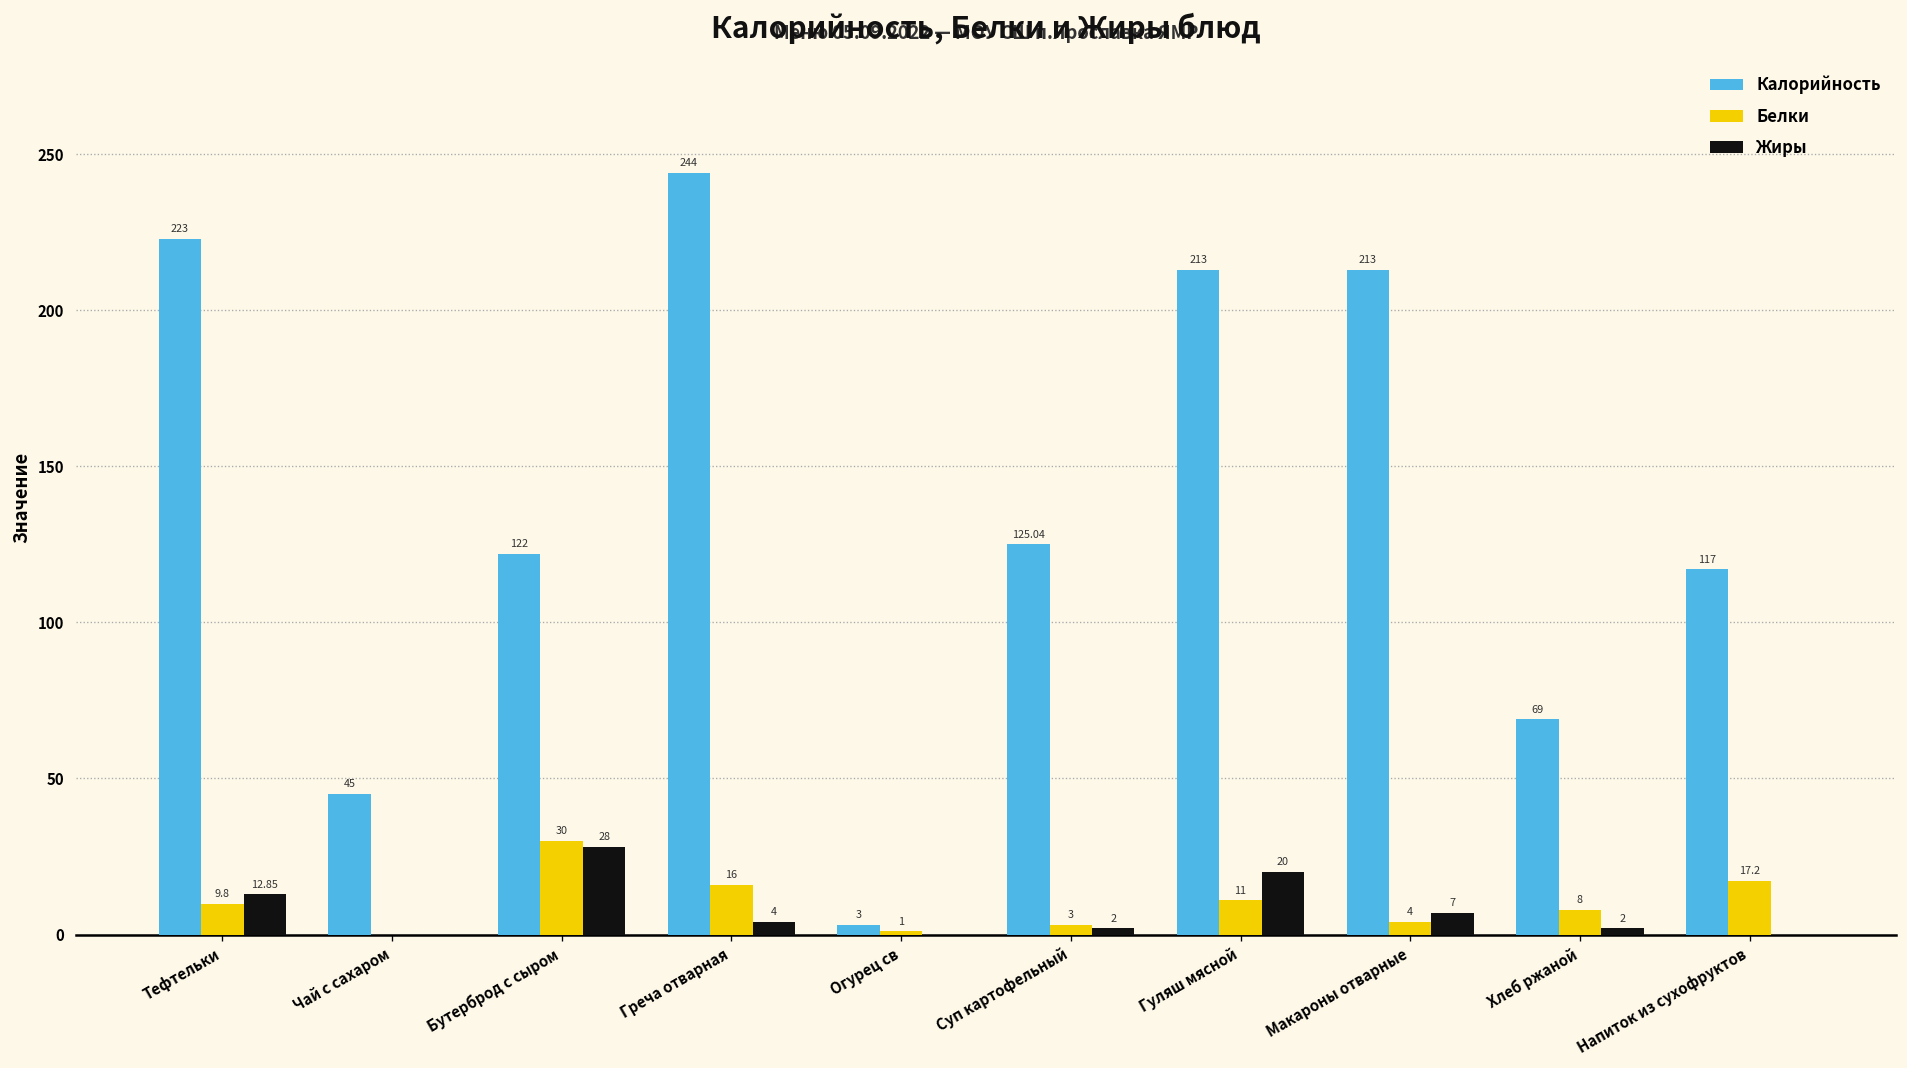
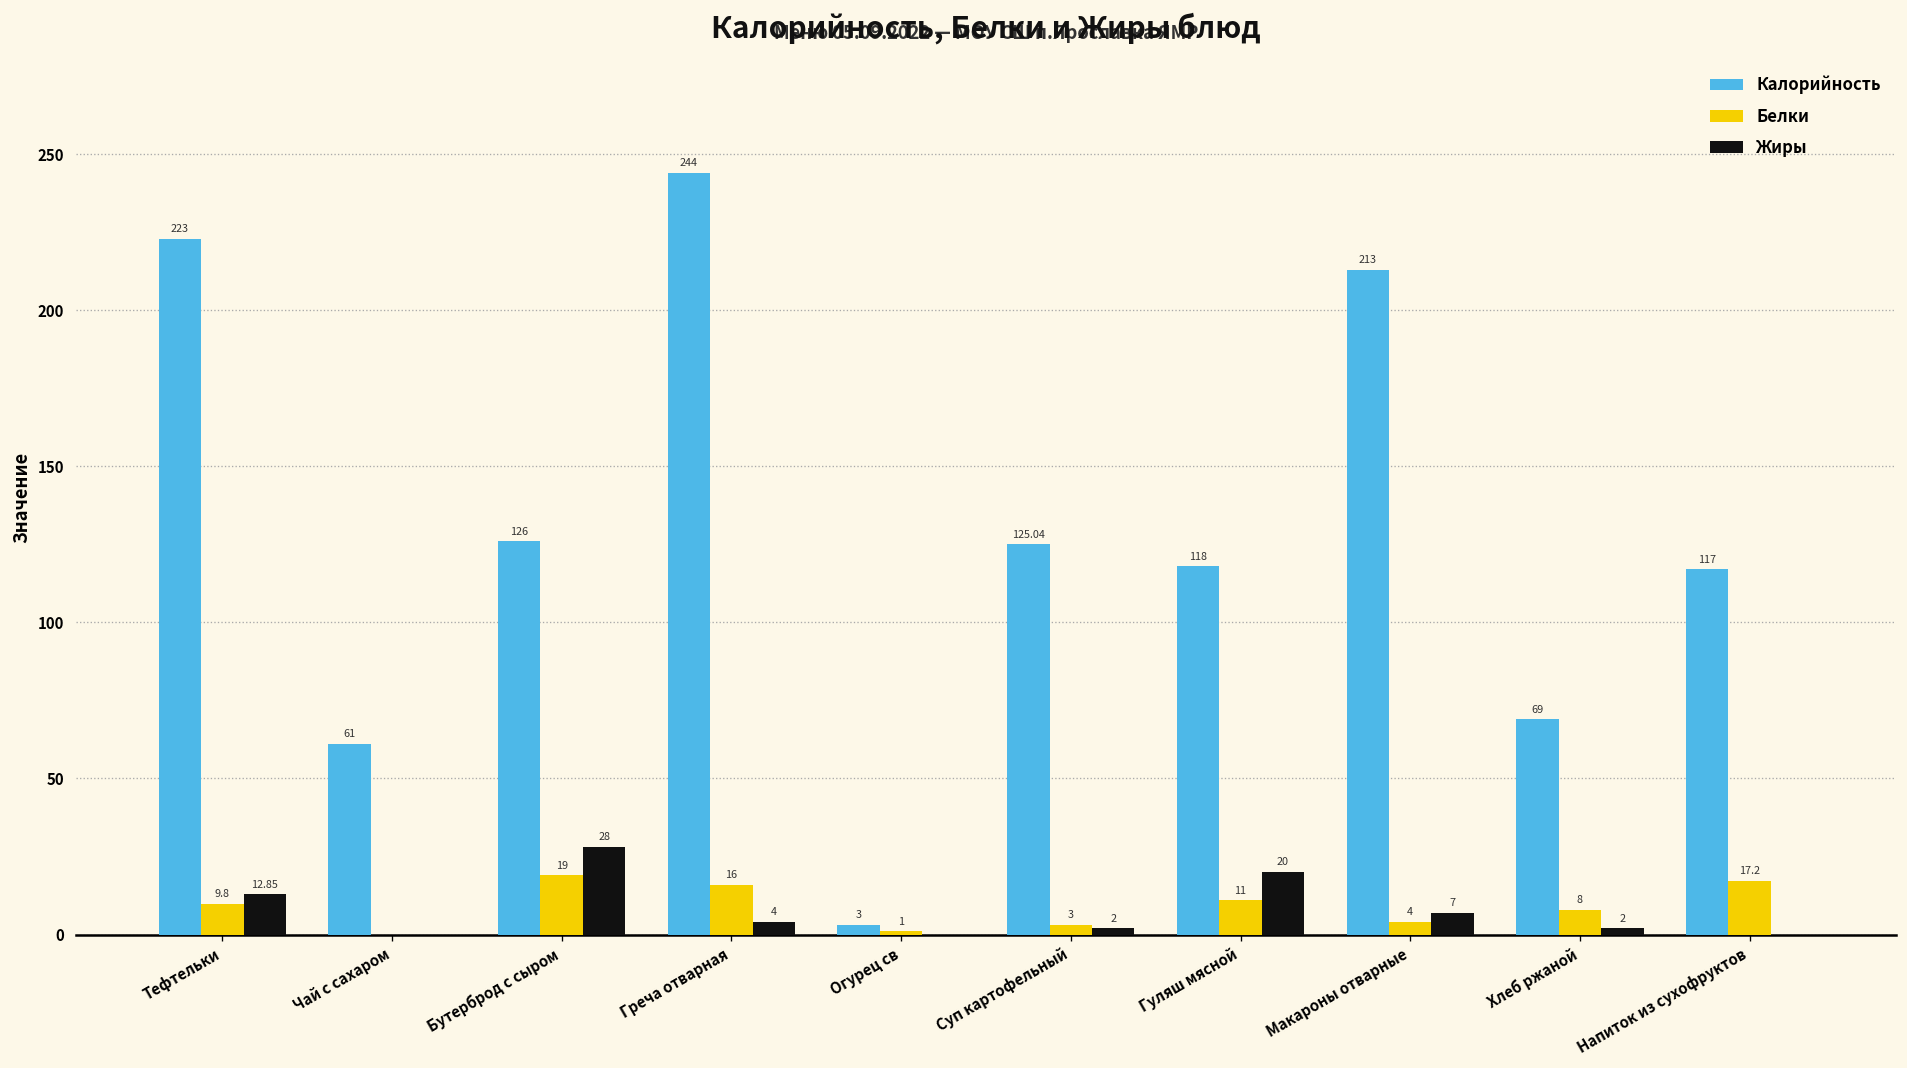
Калорийность, Чай с сахаром: 45 -> 61
Калорийность, Бутерброд с сыром: 122 -> 126
Белки, Бутерброд с сыром: 30 -> 19
Калорийность, Гуляш мясной: 213 -> 118
